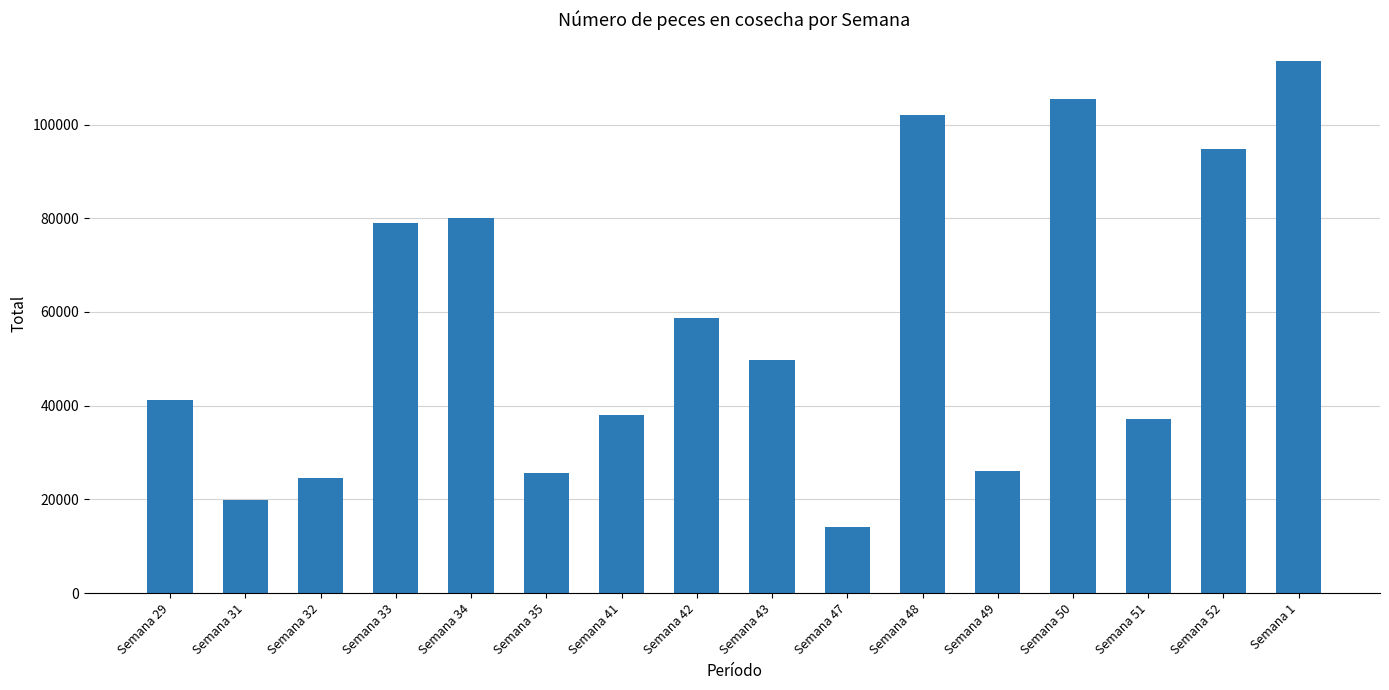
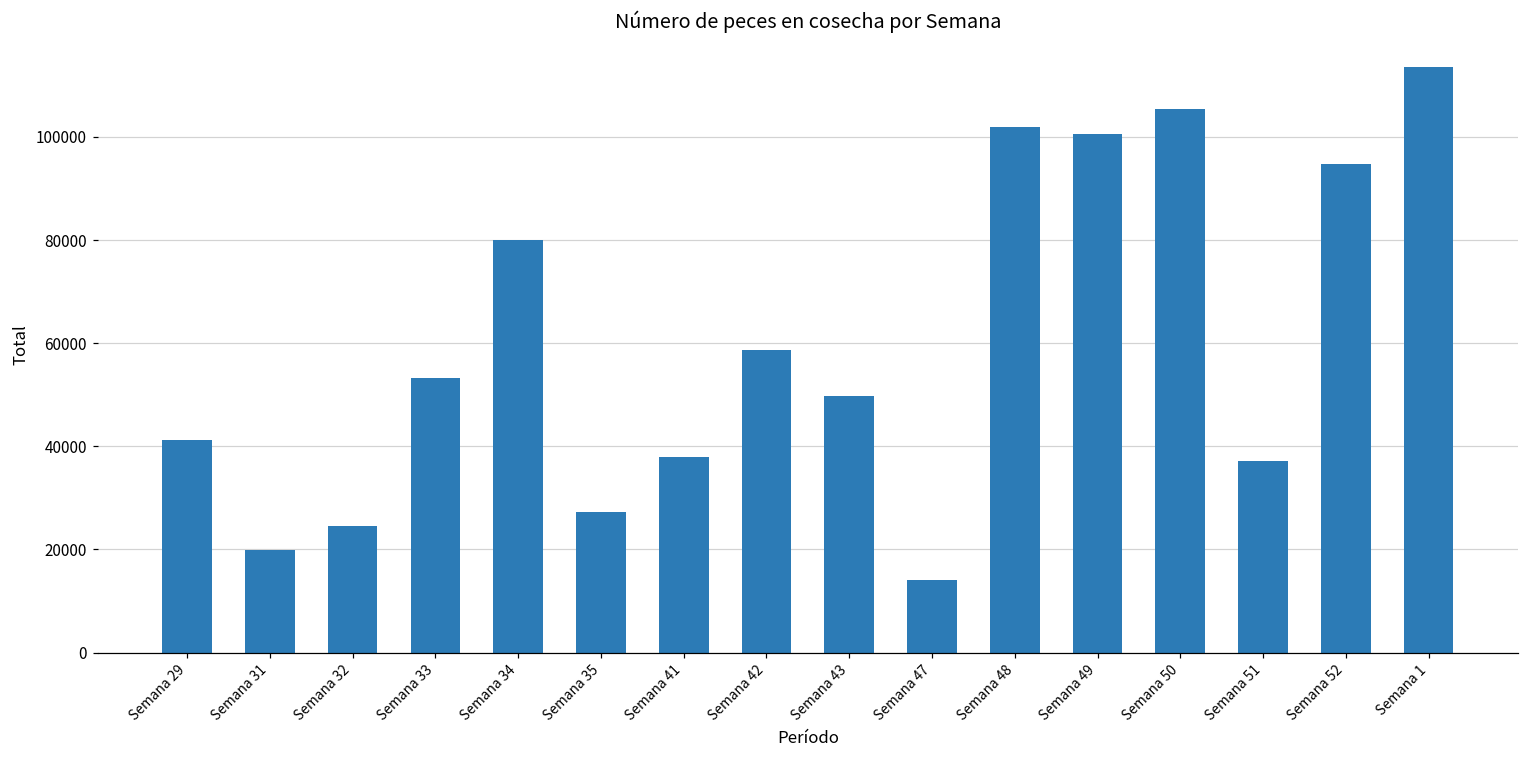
Semana 33: 79000 -> 53000
Semana 35: 26000 -> 27000
Semana 49: 26000 -> 101000
